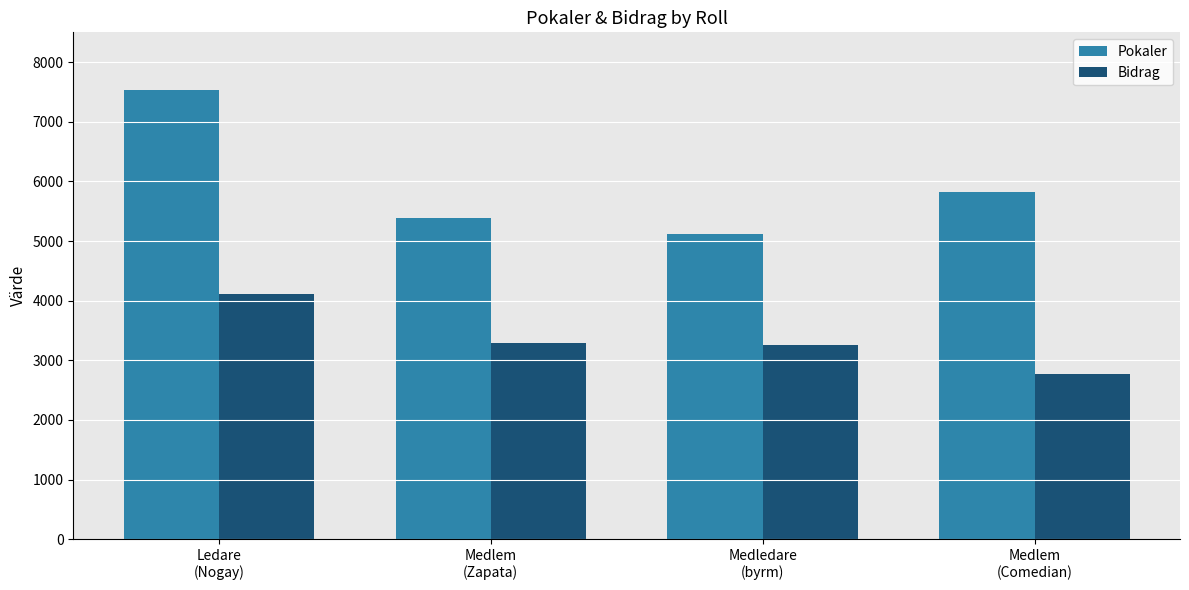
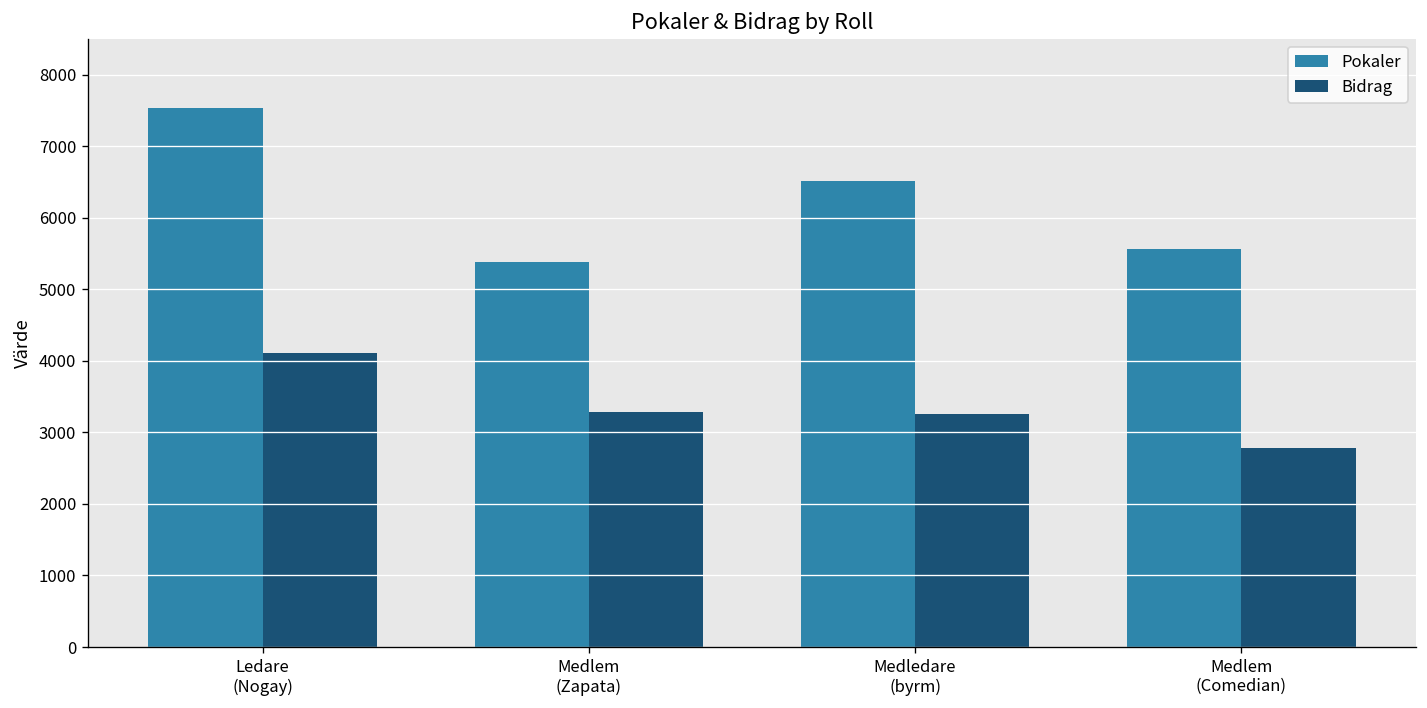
Pokaler, Medledare (byrm): 5100 -> 6500
Pokaler, Medlem (Comedian): 5800 -> 5600
